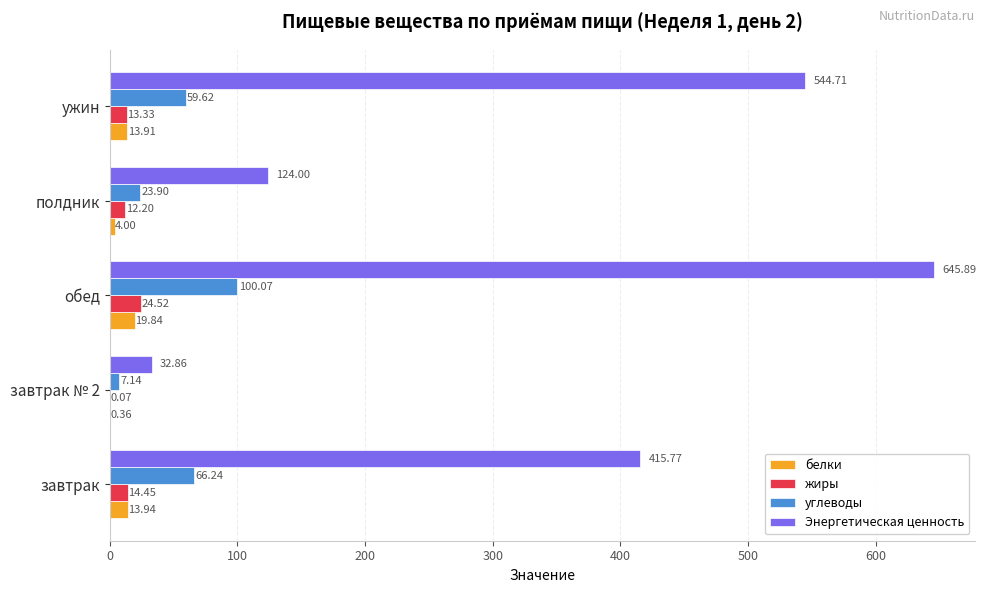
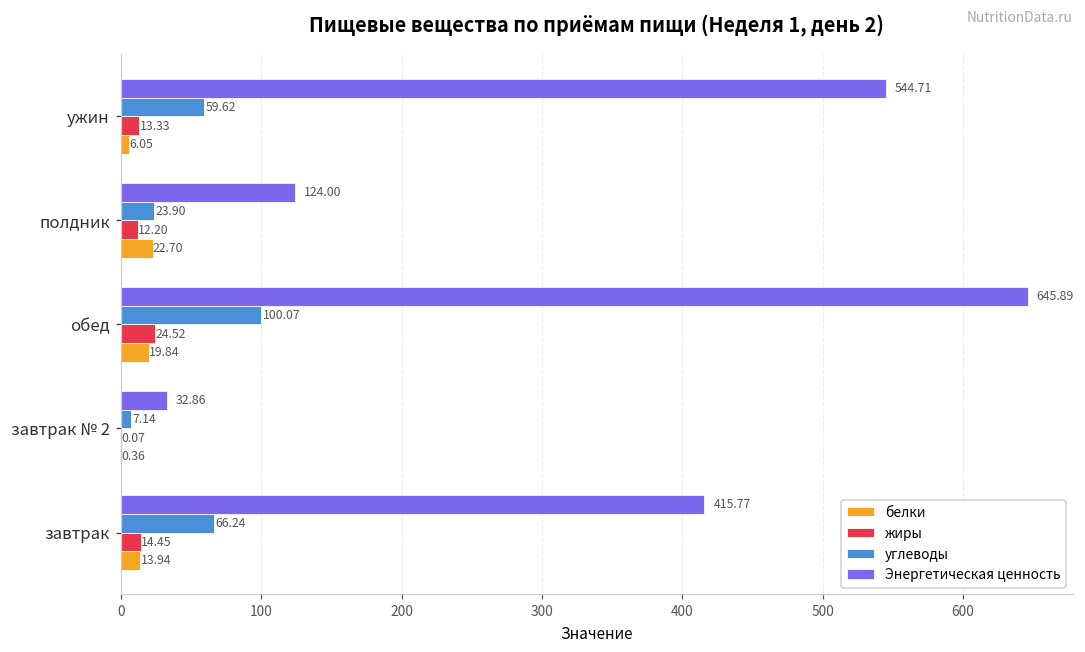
белки, ужин: 13.91 -> 6.05
белки, полдник: 4.00 -> 22.70
